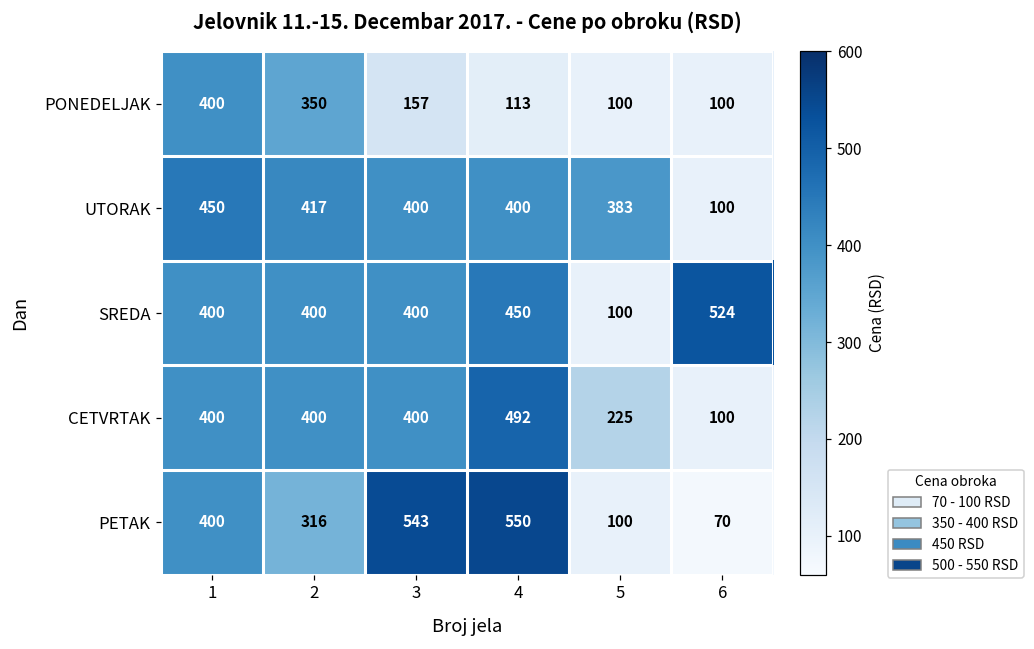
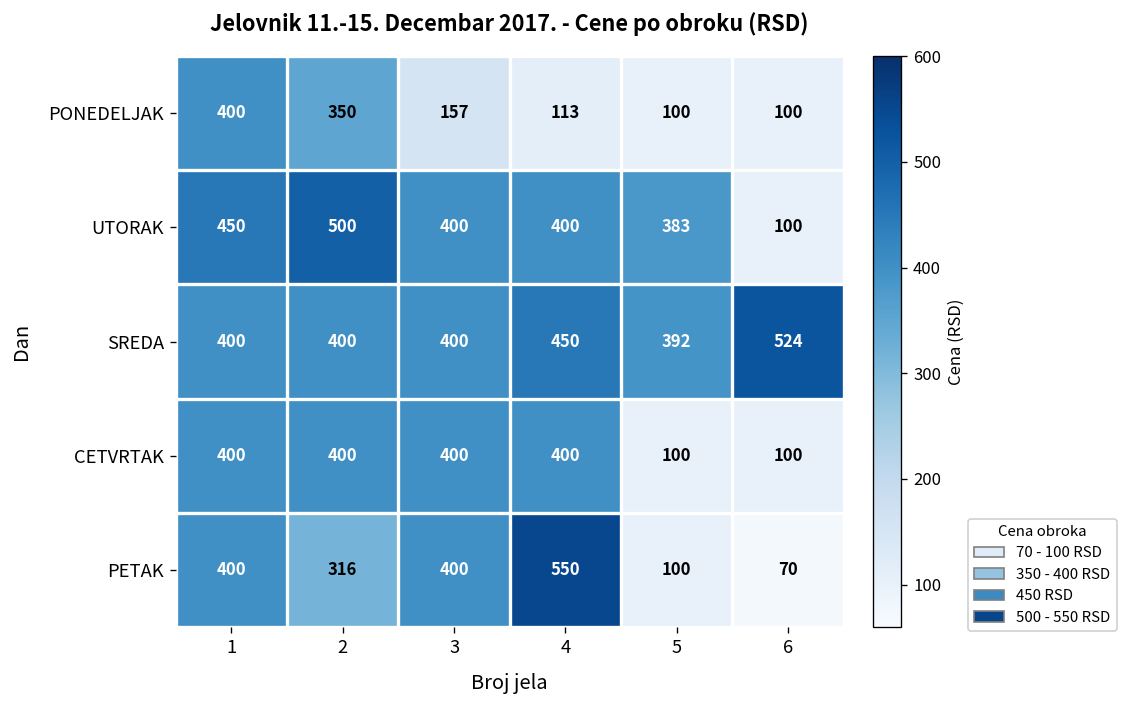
UTORAK, 2: 417 -> 500
SREDA, 5: 100 -> 392
CETVRTAK, 4: 492 -> 400
CETVRTAK, 5: 225 -> 100
PETAK, 3: 543 -> 400
